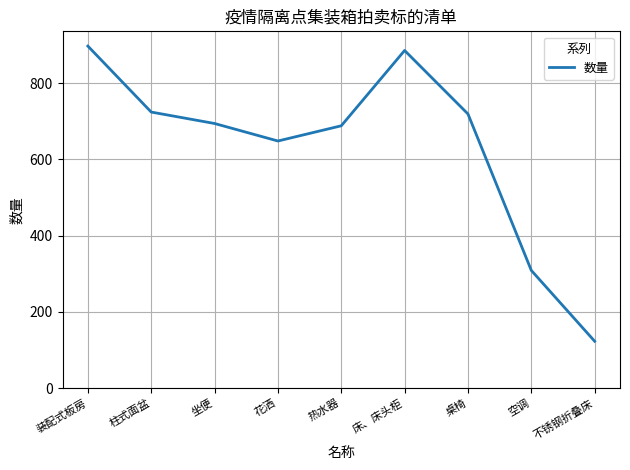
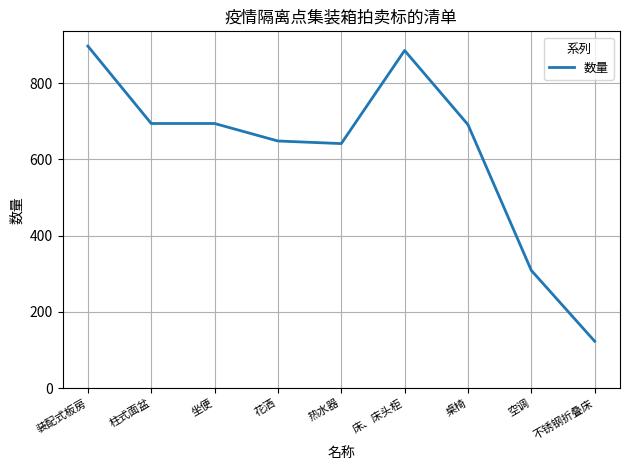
柱式面盆: 720 -> 690
热水器: 690 -> 640
桌椅: 720 -> 690
